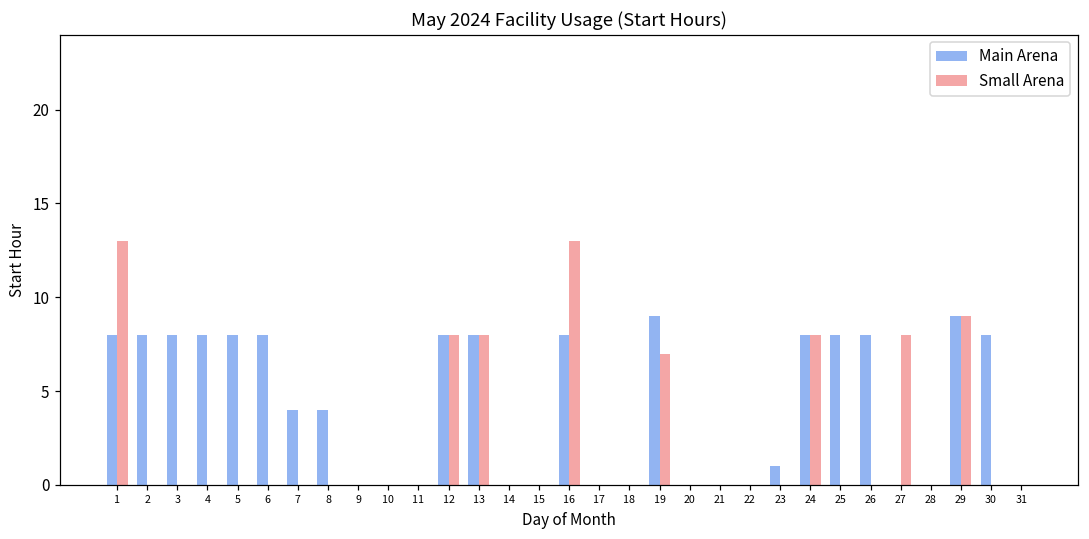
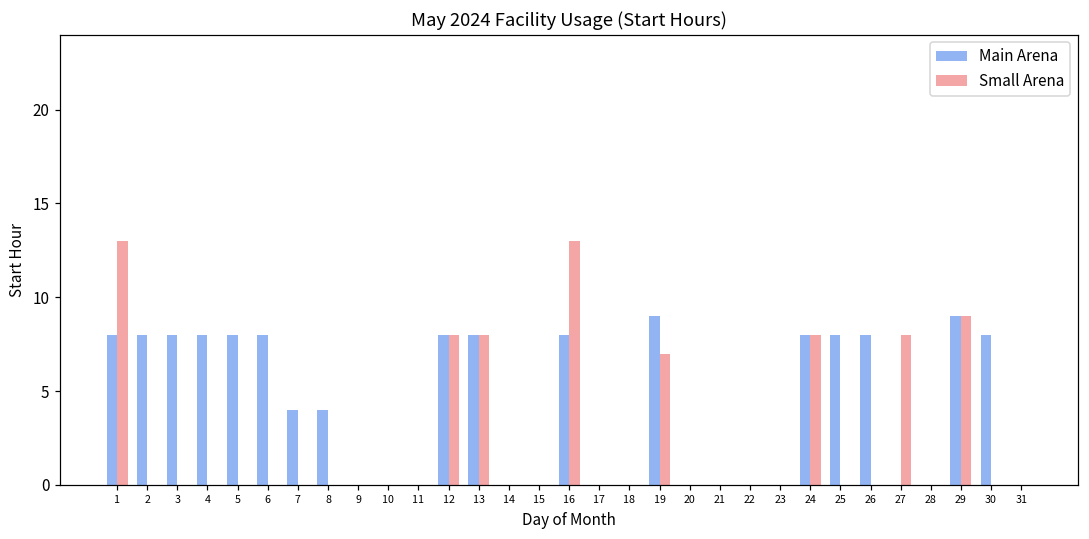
Main Arena, 23: 1 -> 0
